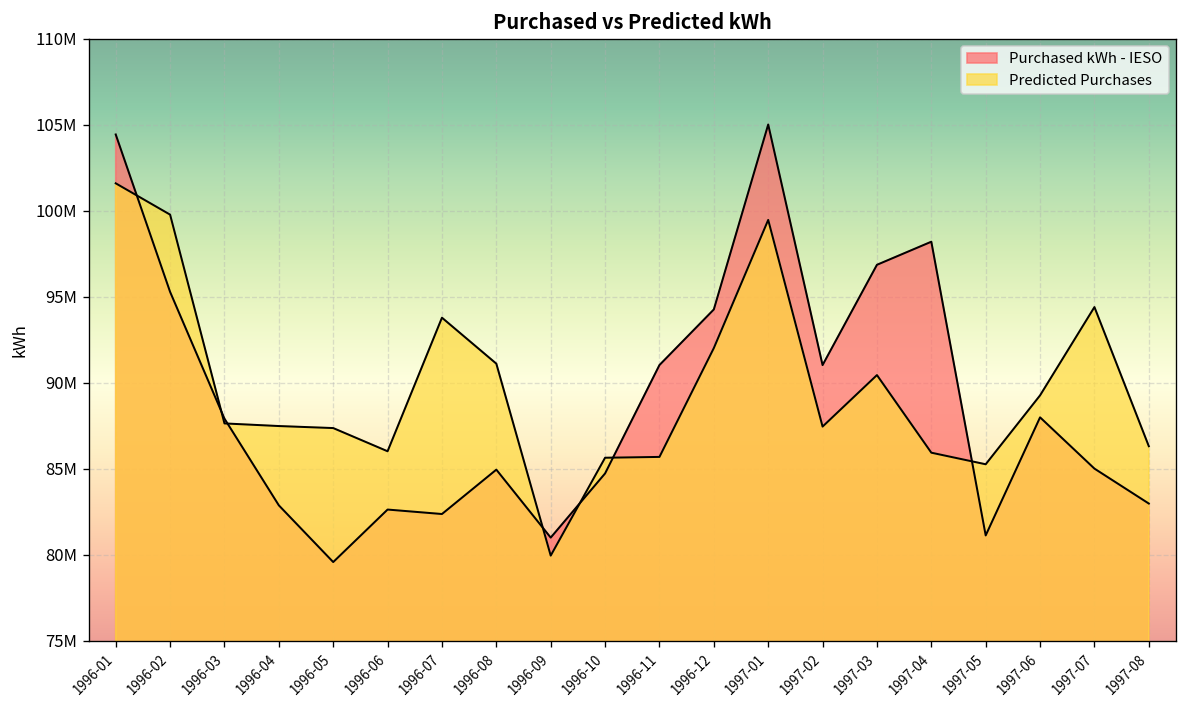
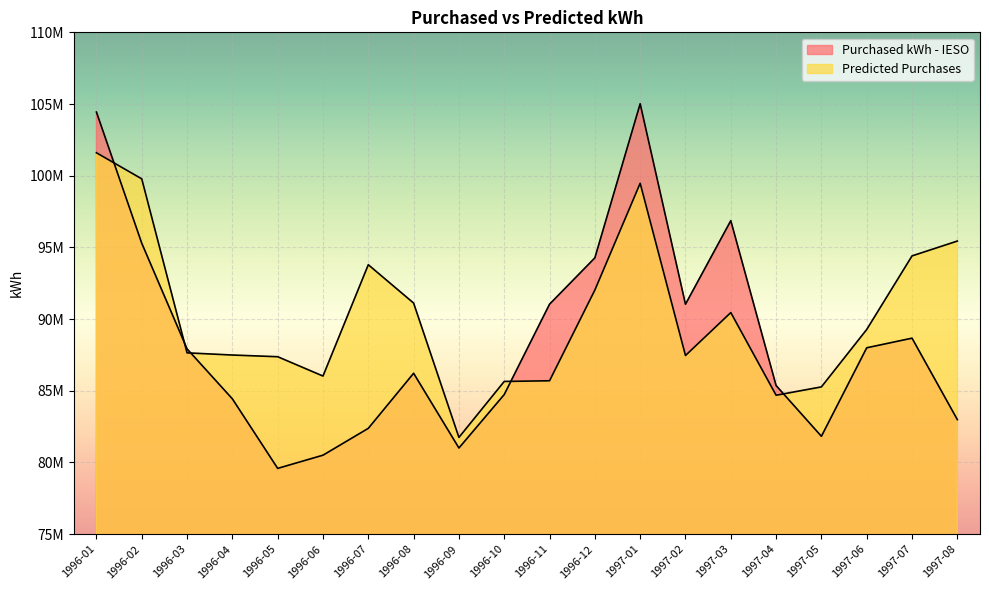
Purchased kWh - IESO, 1996-04: 82900000 -> 84400000
Purchased kWh - IESO, 1996-06: 82600000 -> 80500000
Purchased kWh - IESO, 1996-08: 85000000 -> 86200000
Predicted Purchases, 1996-09: 80000000 -> 81700000
Purchased kWh - IESO, 1997-04: 98200000 -> 85400000
Predicted Purchases, 1997-04: 85900000 -> 84700000
Purchased kWh - IESO, 1997-05: 81100000 -> 81800000
Purchased kWh - IESO, 1997-07: 85000000 -> 88700000
Predicted Purchases, 1997-08: 86300000 -> 95400000
